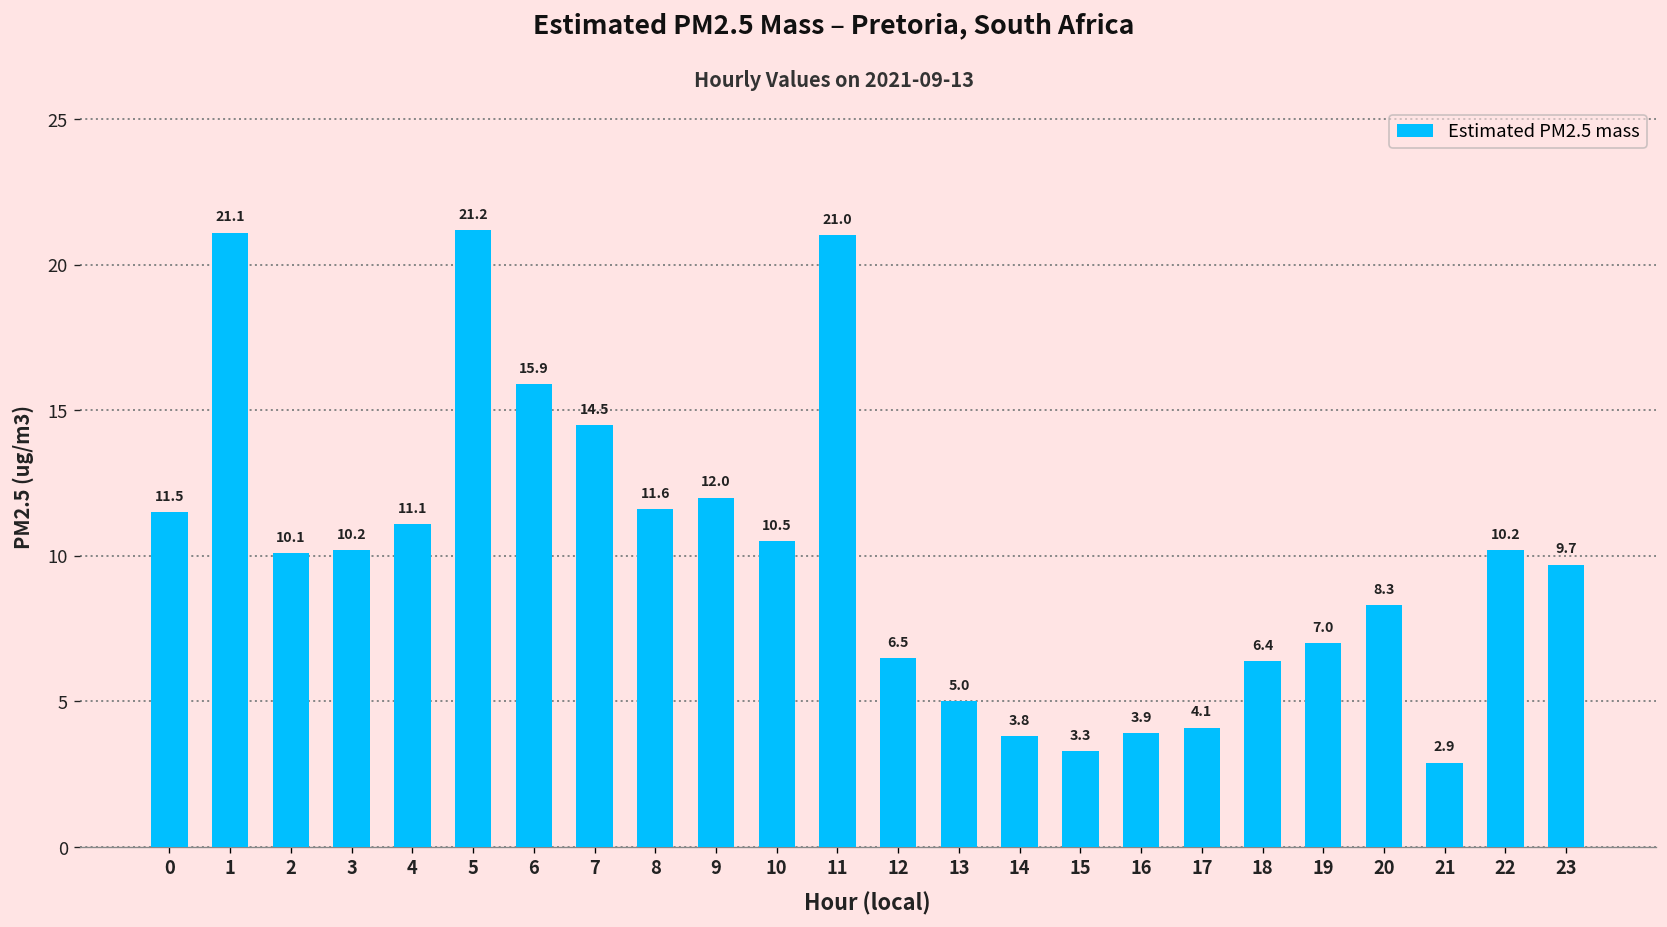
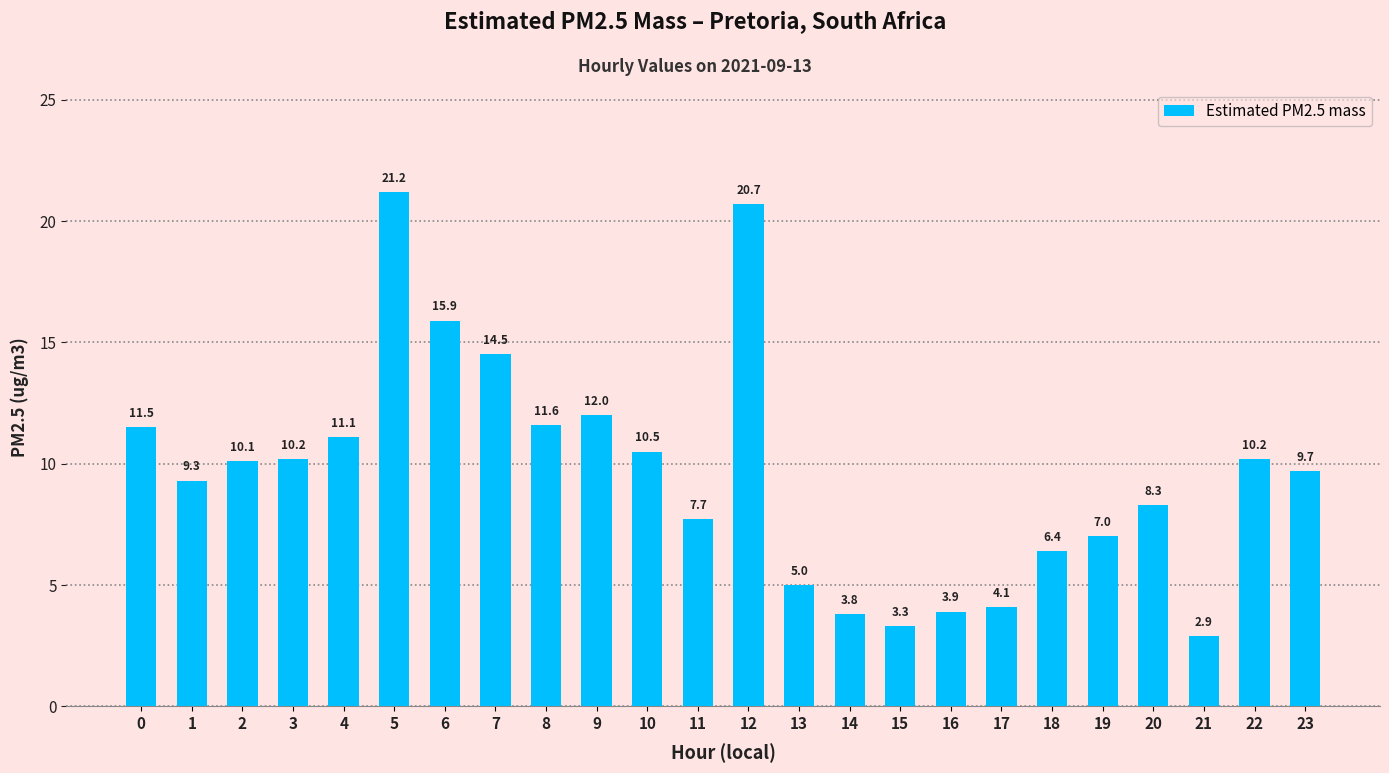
1: 21.1 -> 9.3
11: 21.0 -> 7.7
12: 6.5 -> 20.7
